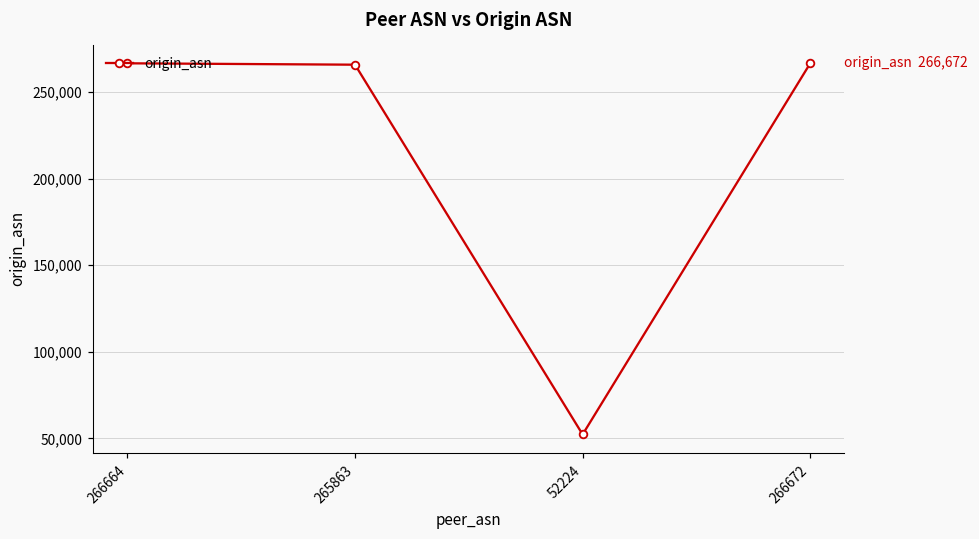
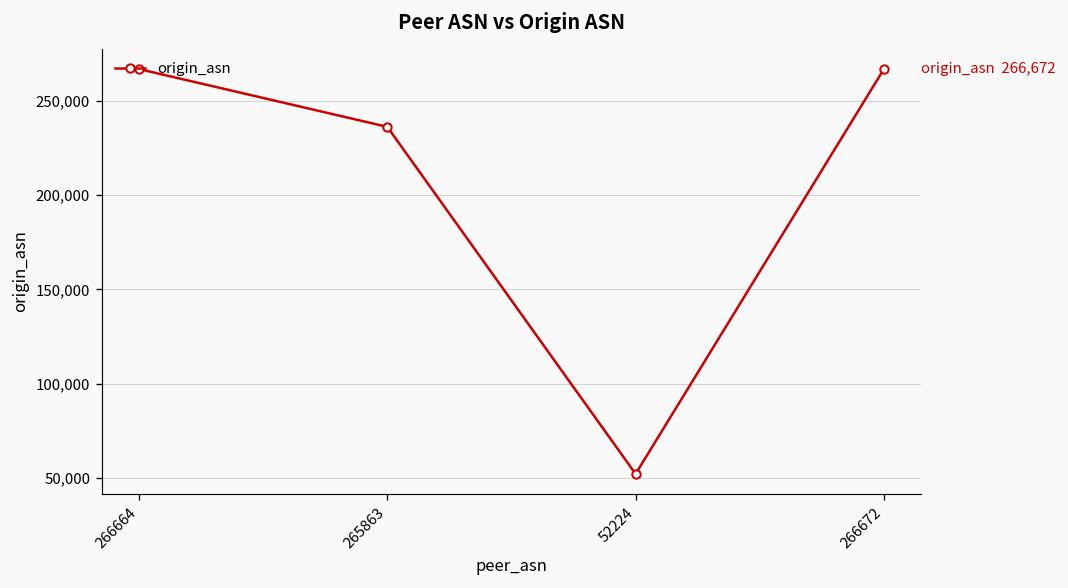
265863: 266,000 -> 236,000
